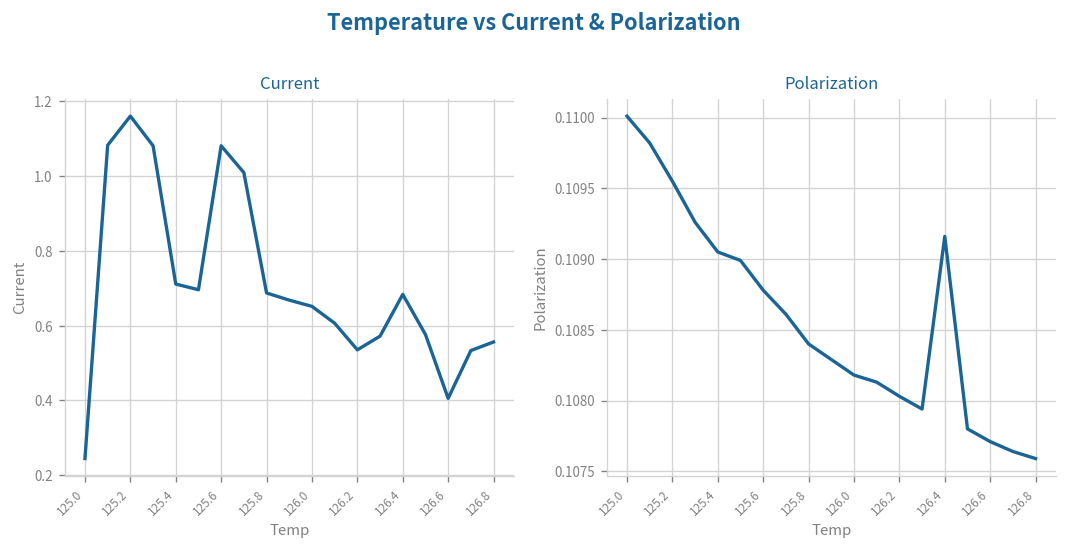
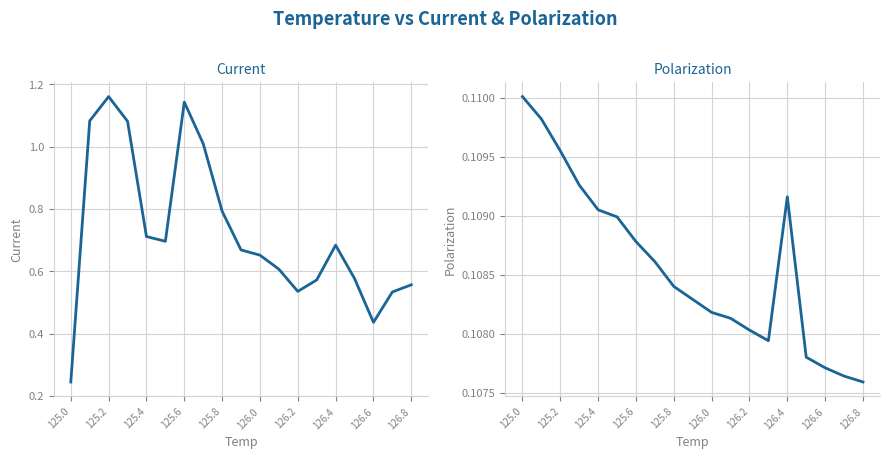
Current, 125.6: 1.08 -> 1.14
Current, 125.8: 0.69 -> 0.79
Current, 126.6: 0.41 -> 0.44
